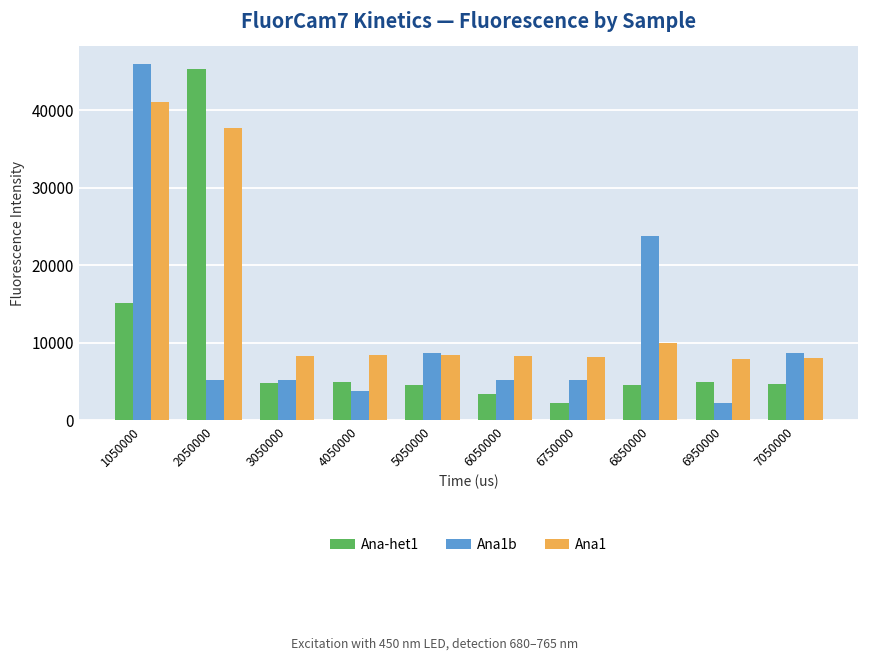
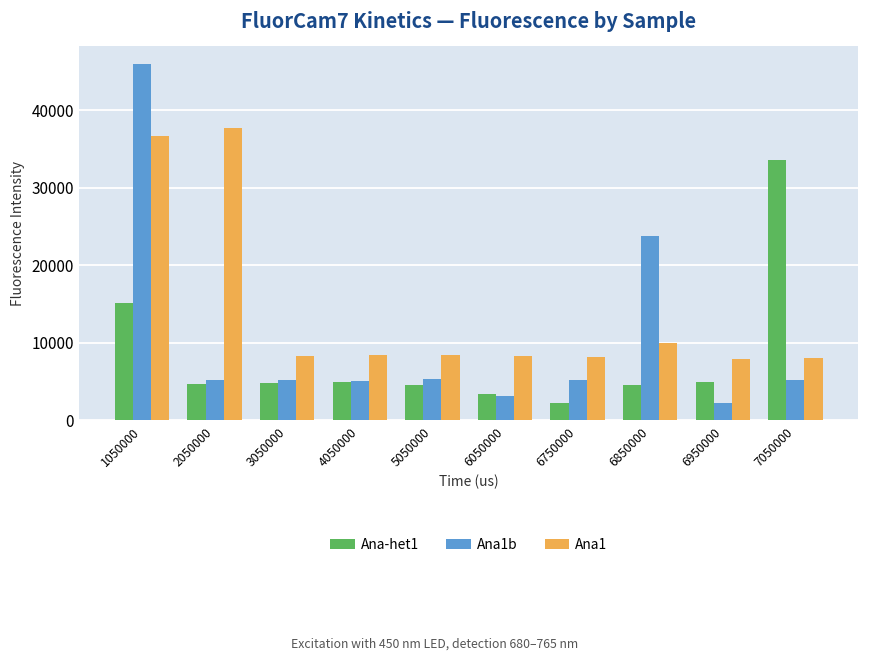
Ana1, 1050000: 41000 -> 37000
Ana-het1, 2050000: 45000 -> 5000
Ana1b, 4050000: 4000 -> 5000
Ana1b, 5050000: 9000 -> 5000
Ana1b, 6050000: 5000 -> 3000
Ana-het1, 7050000: 5000 -> 34000
Ana1b, 7050000: 9000 -> 5000
